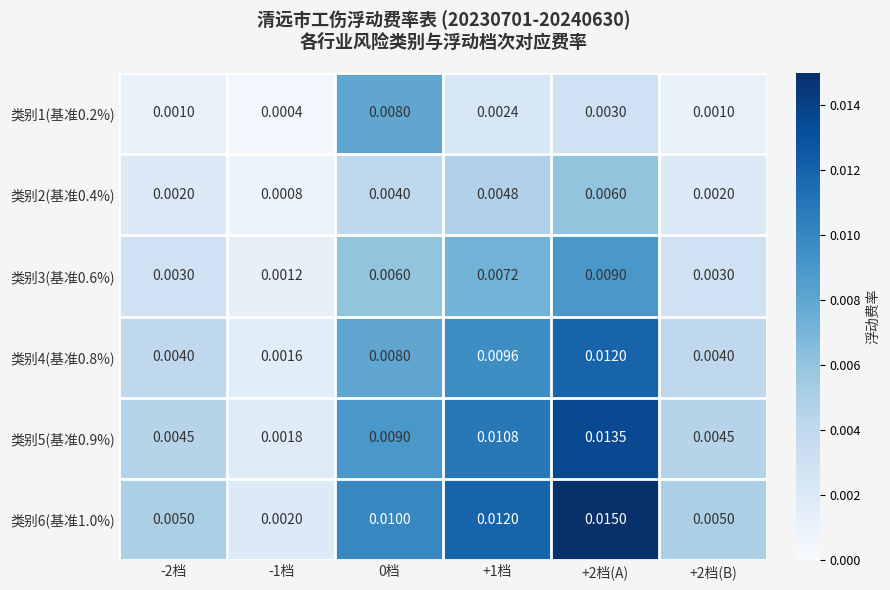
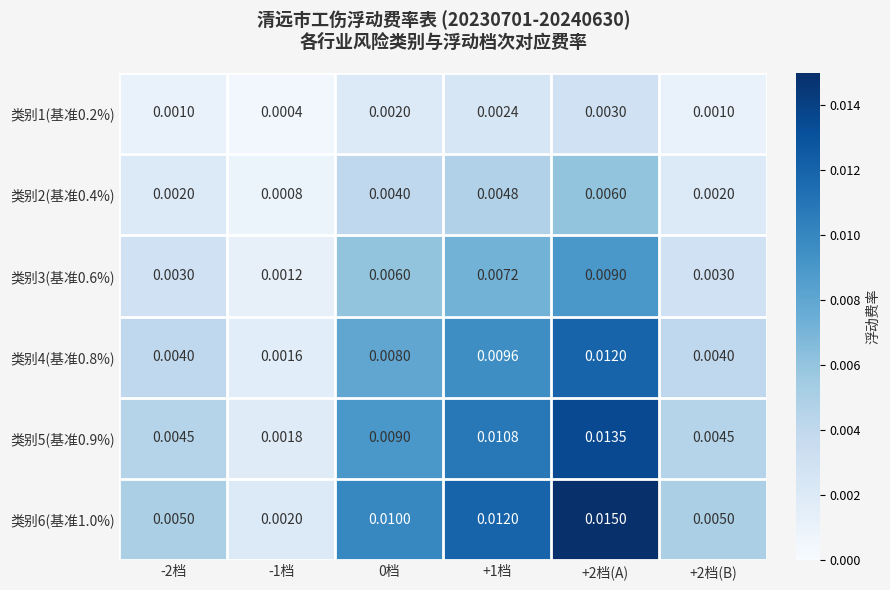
类别1(基准0.2%), 0档: 0.0080 -> 0.0020
